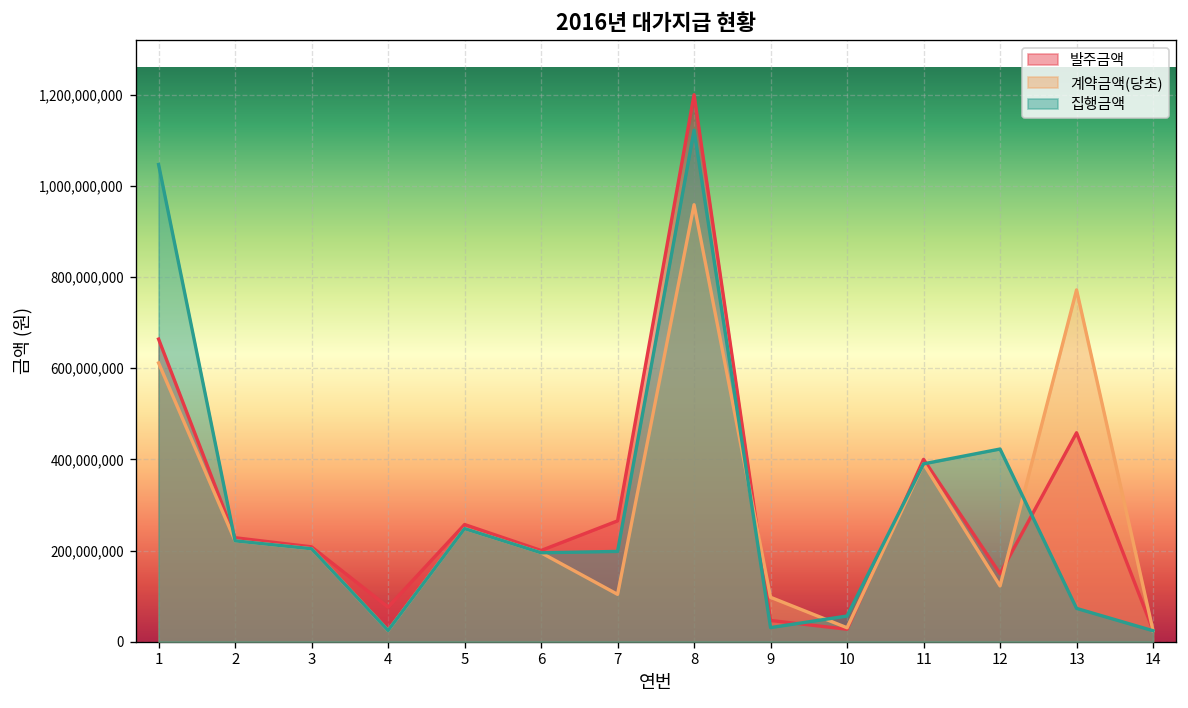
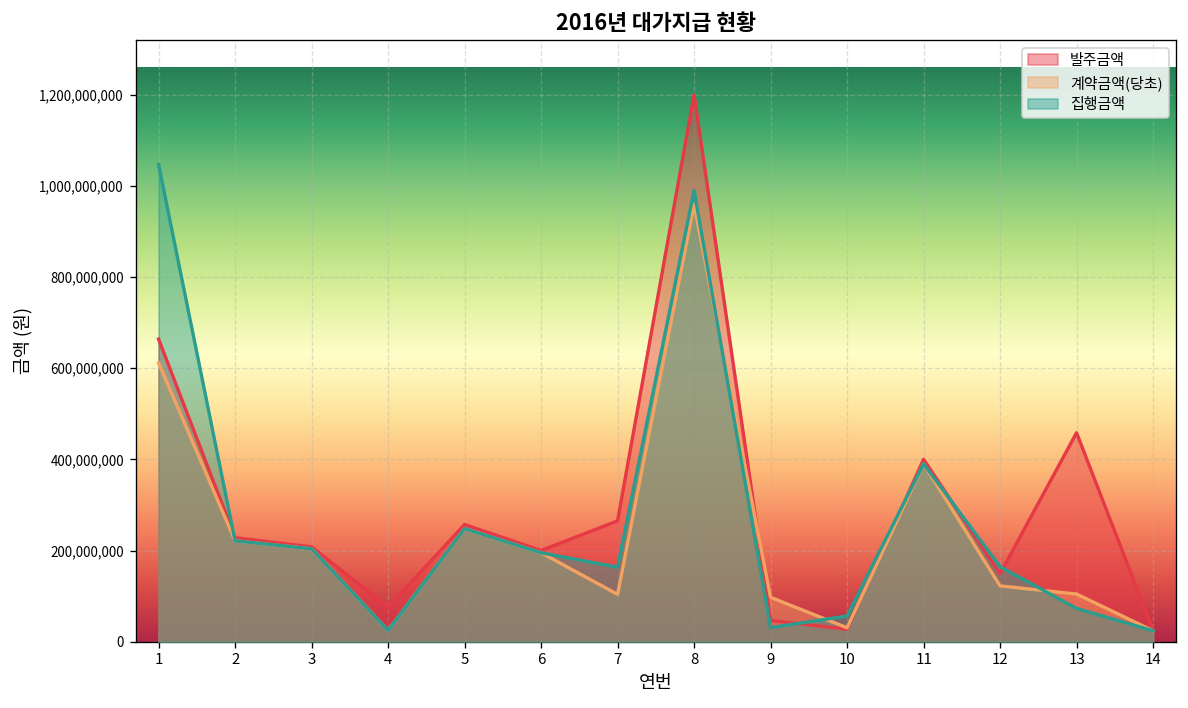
집행금액, 7: 200,000,000 -> 160,000,000
집행금액, 8: 1,120,000,000 -> 990,000,000
집행금액, 12: 420,000,000 -> 160,000,000
계약금액(당초), 13: 770,000,000 -> 100,000,000
